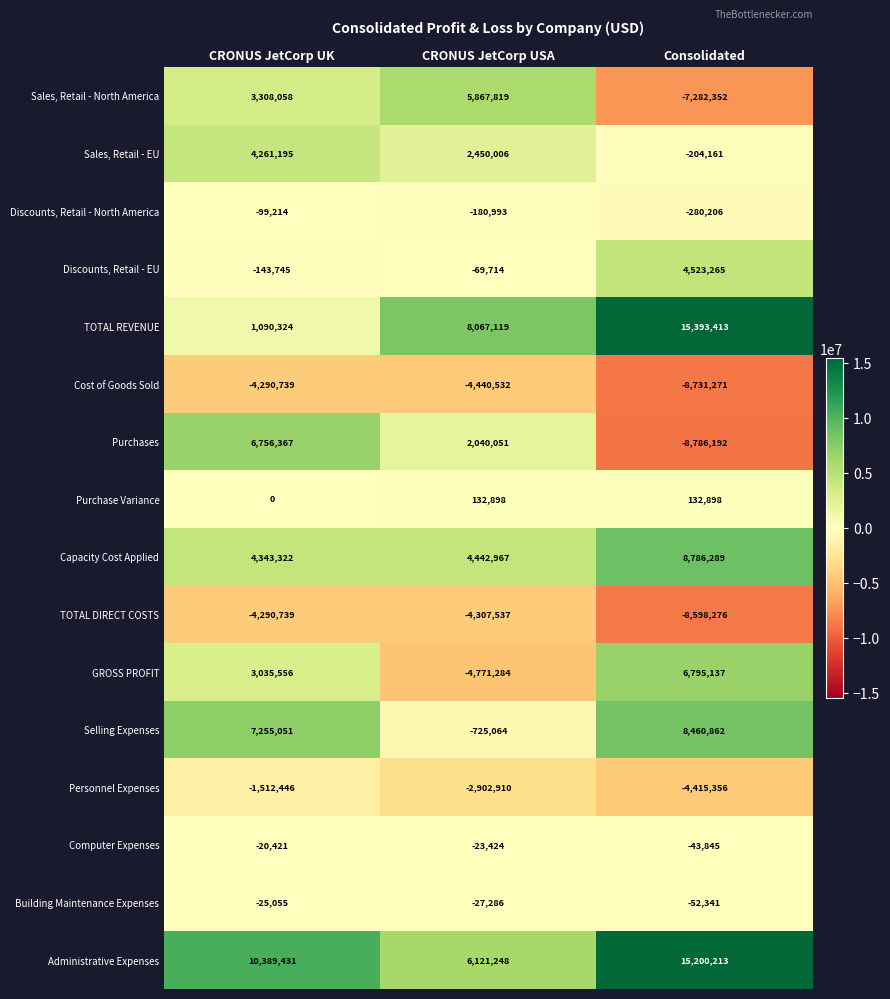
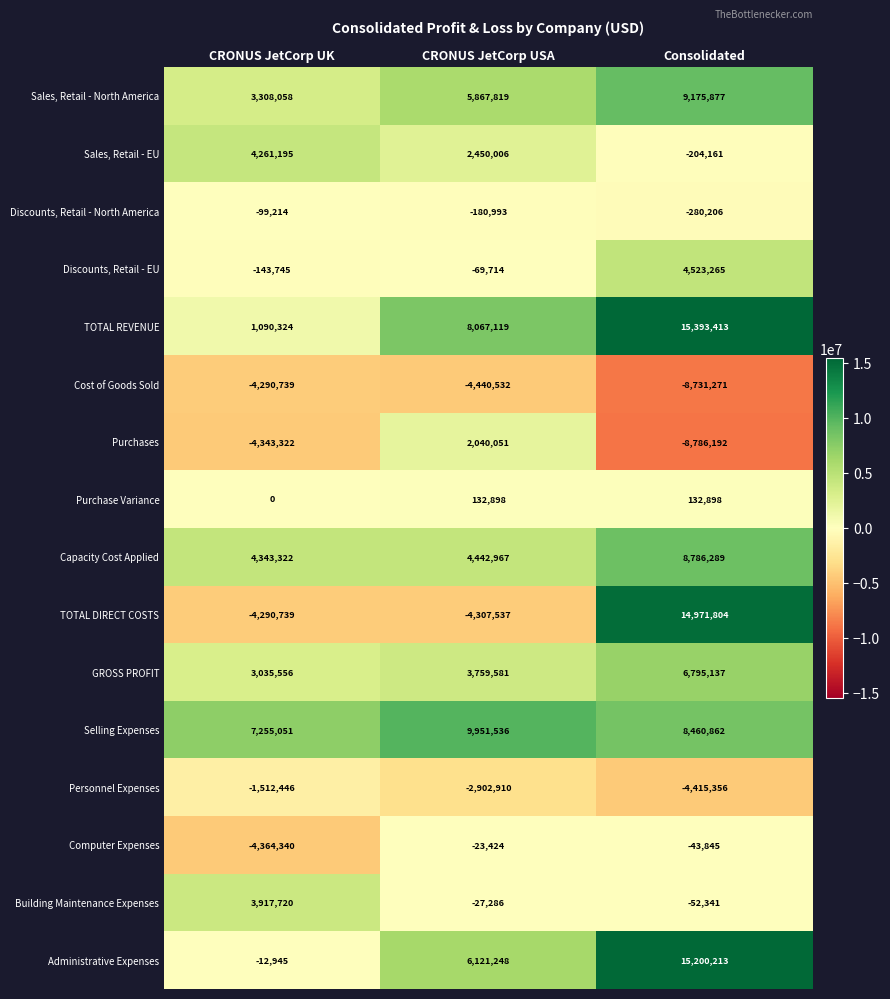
Sales, Retail - North America, Consolidated: -7,282,352 -> 9,175,877
Purchases, CRONUS JetCorp UK: 6,756,367 -> -4,343,322
TOTAL DIRECT COSTS, Consolidated: -8,598,276 -> 14,971,804
GROSS PROFIT, CRONUS JetCorp USA: -4,771,284 -> 3,759,581
Selling Expenses, CRONUS JetCorp USA: -725,064 -> 9,951,536
Computer Expenses, CRONUS JetCorp UK: -20,421 -> -4,364,340
Building Maintenance Expenses, CRONUS JetCorp UK: -25,055 -> 3,917,720
Administrative Expenses, CRONUS JetCorp UK: 10,389,431 -> -12,945
